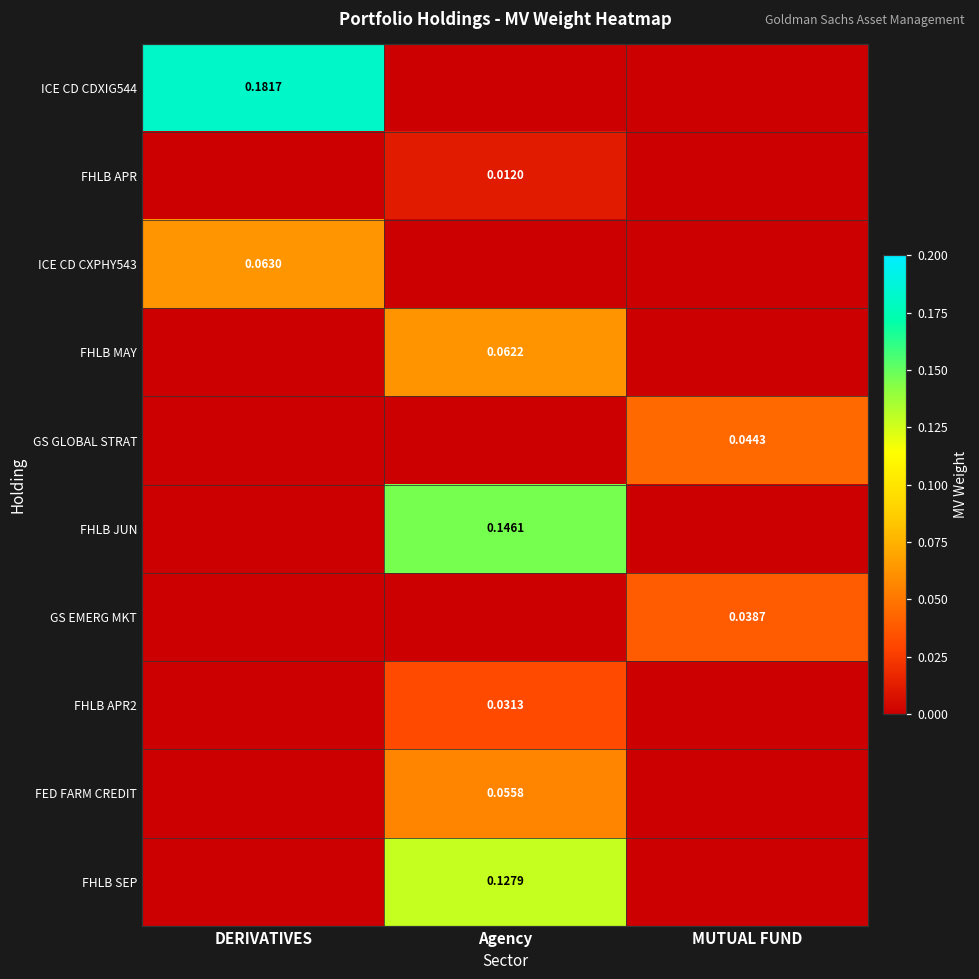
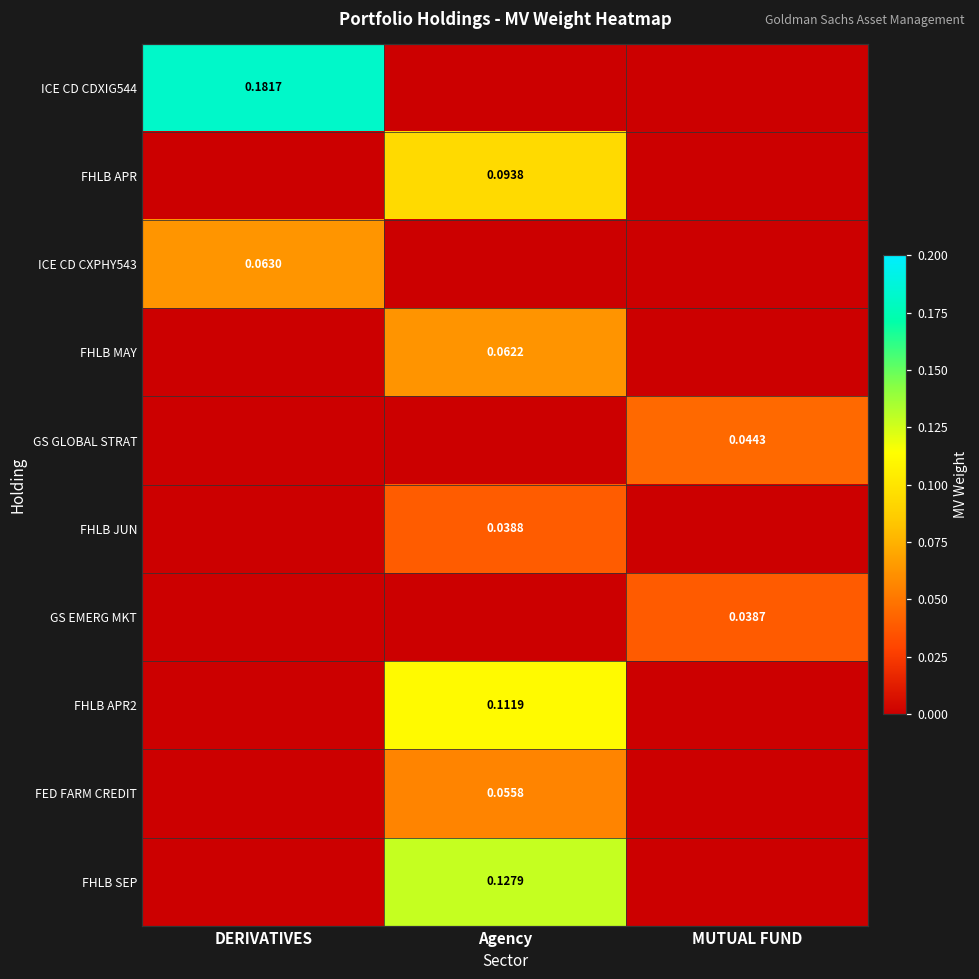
FHLB APR, Agency: 0.0120 -> 0.0938
FHLB JUN, Agency: 0.1461 -> 0.0388
FHLB APR2, Agency: 0.0313 -> 0.1119
